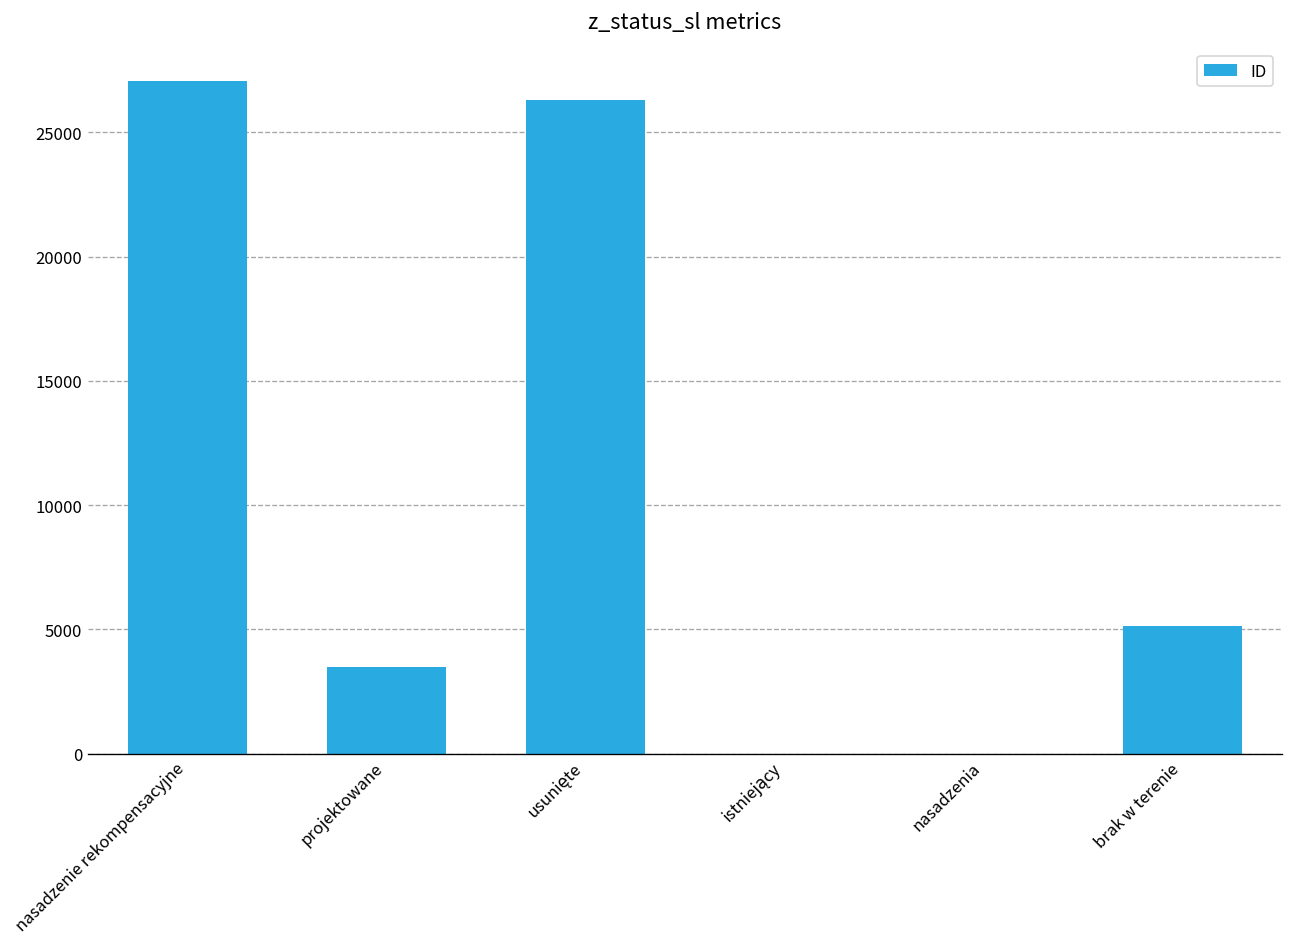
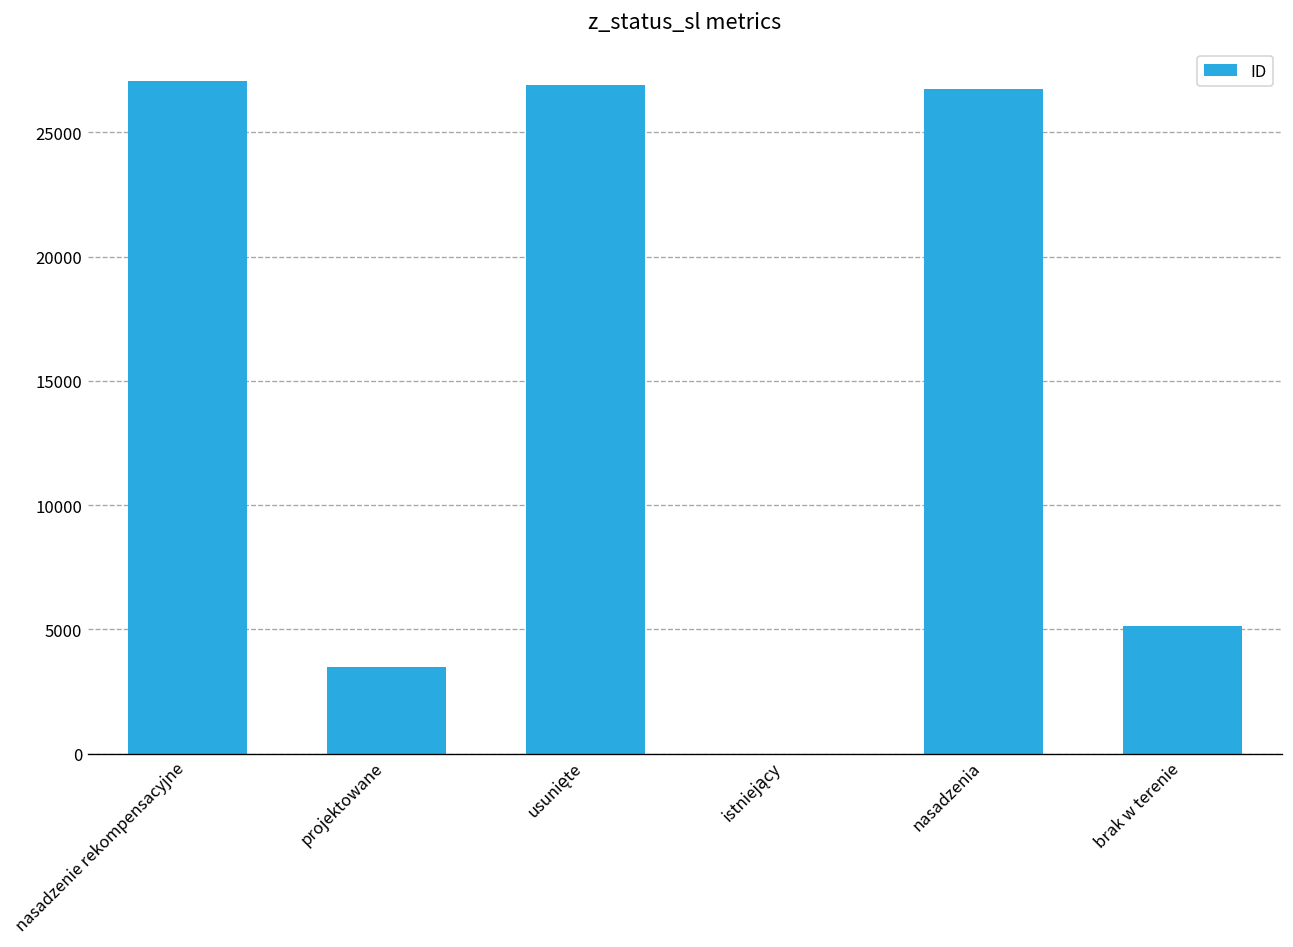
usunięte: 26300 -> 26900
nasadzenia: 0 -> 26700
